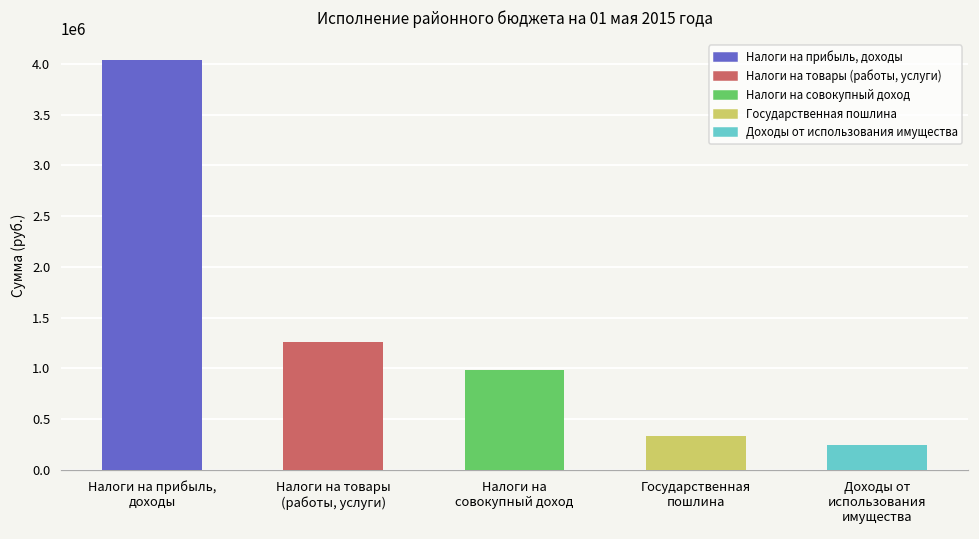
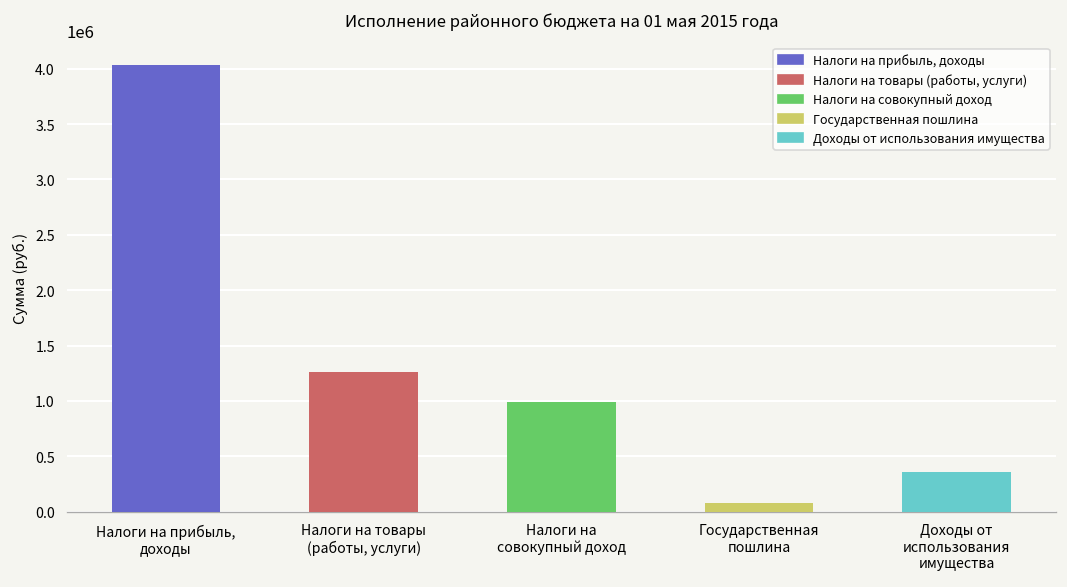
Государственная пошлина: 300000 -> 100000
Доходы от использования имущества: 200000 -> 400000
